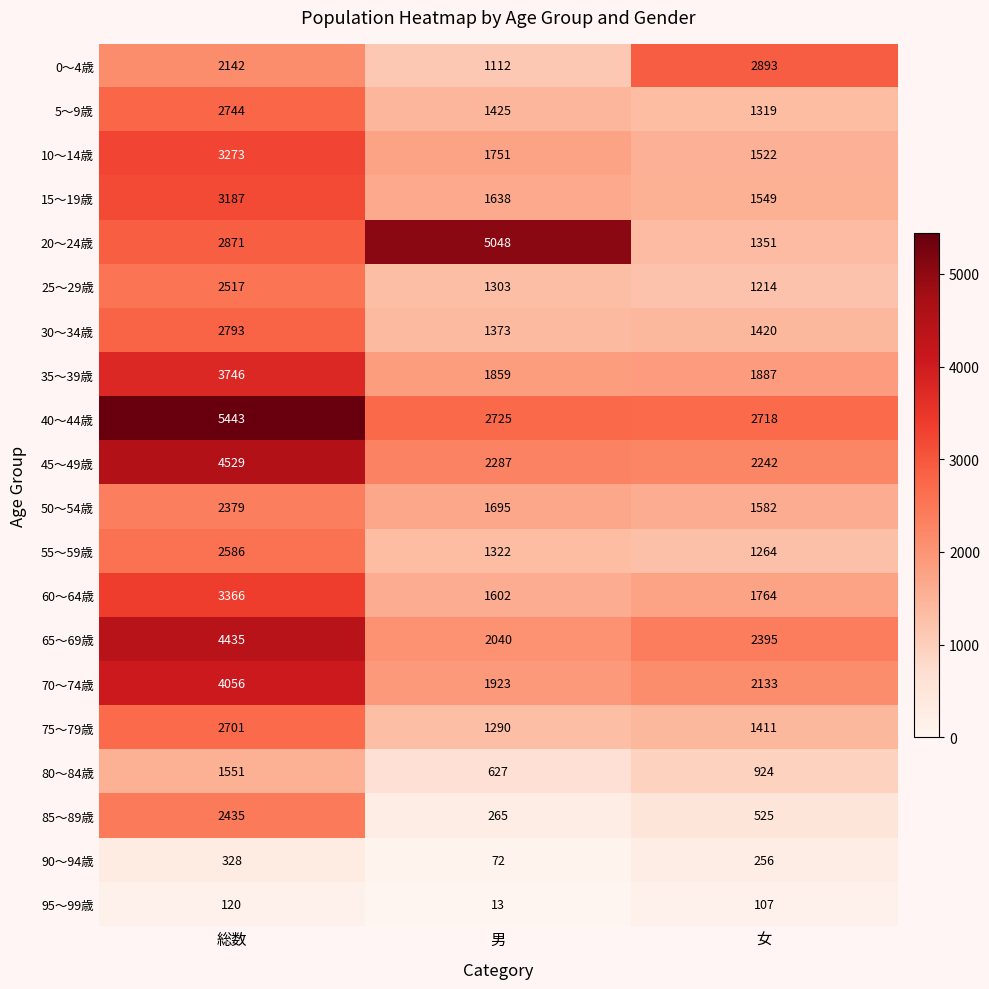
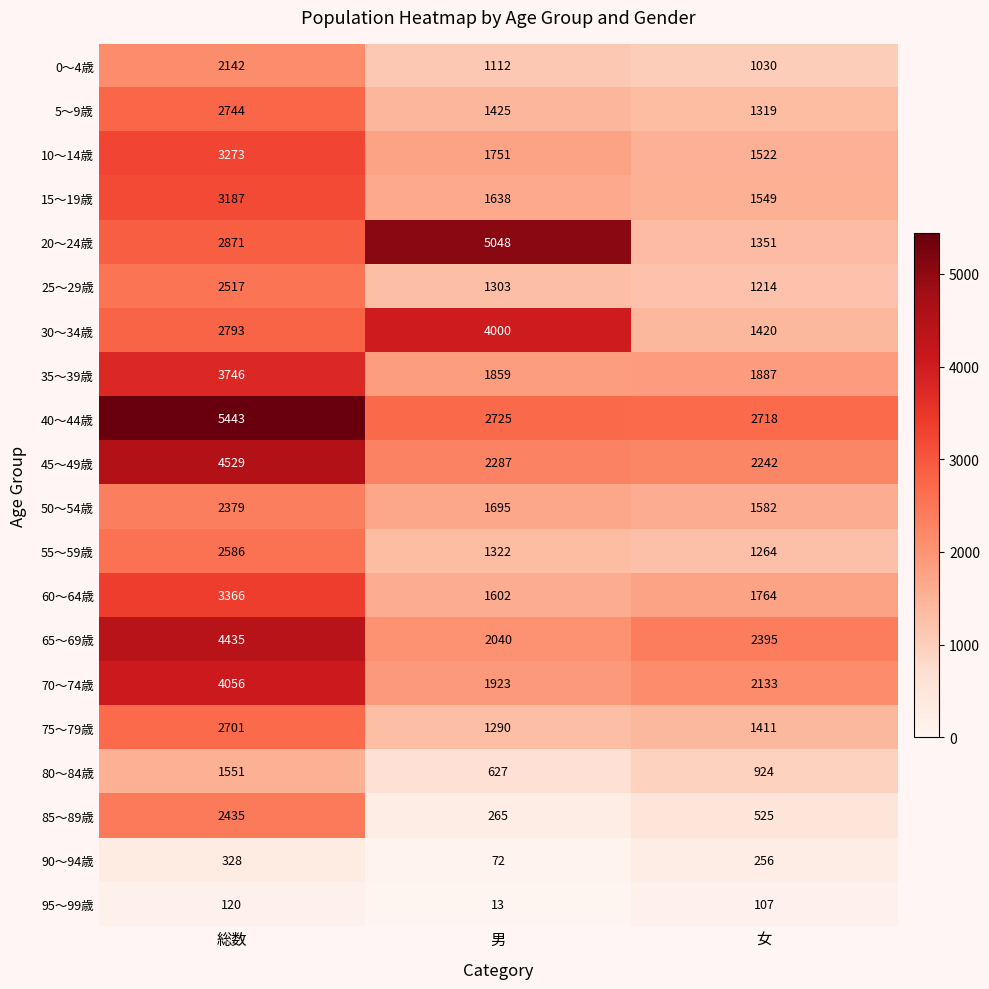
0～4歳, 女: 2893 -> 1030
30～34歳, 男: 1373 -> 4000
